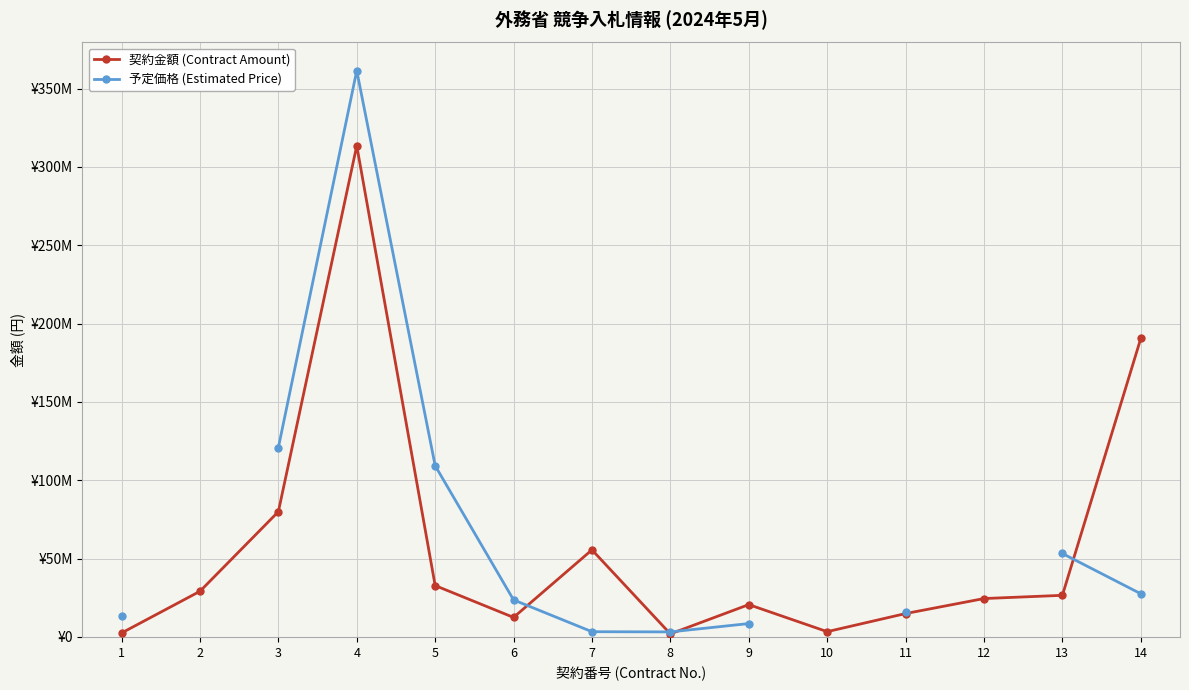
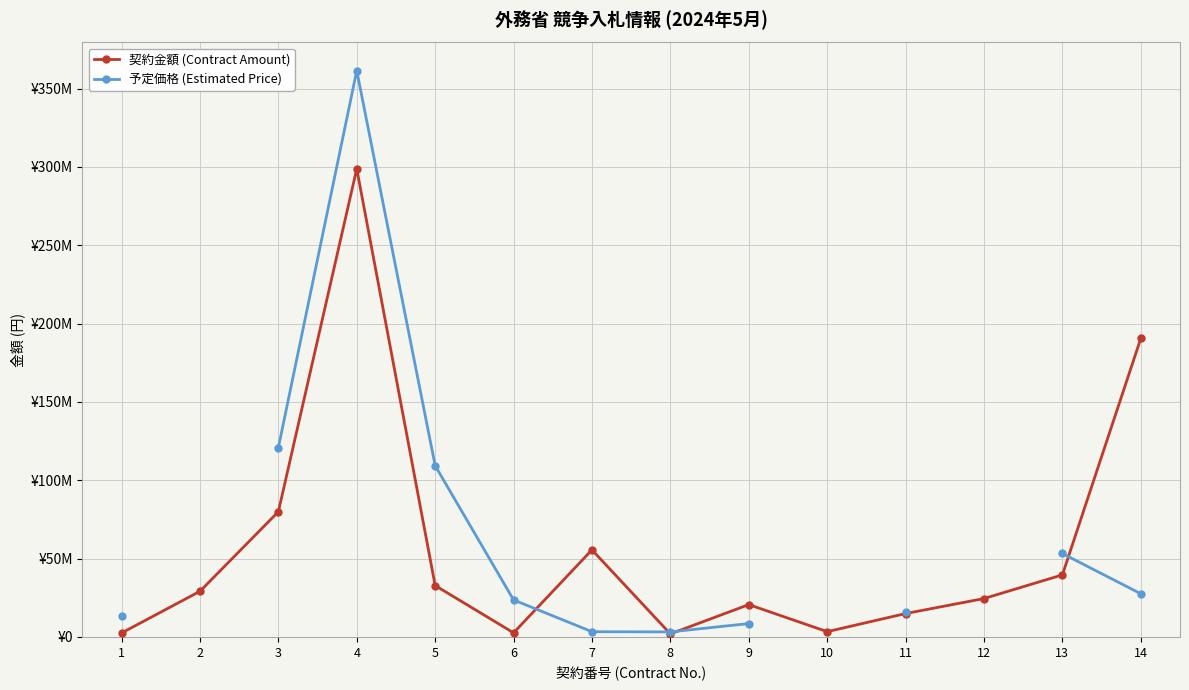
契約金額 (Contract Amount), 4: ¥314000000 -> ¥299000000
契約金額 (Contract Amount), 6: ¥12000000 -> ¥3000000
契約金額 (Contract Amount), 13: ¥27000000 -> ¥40000000
